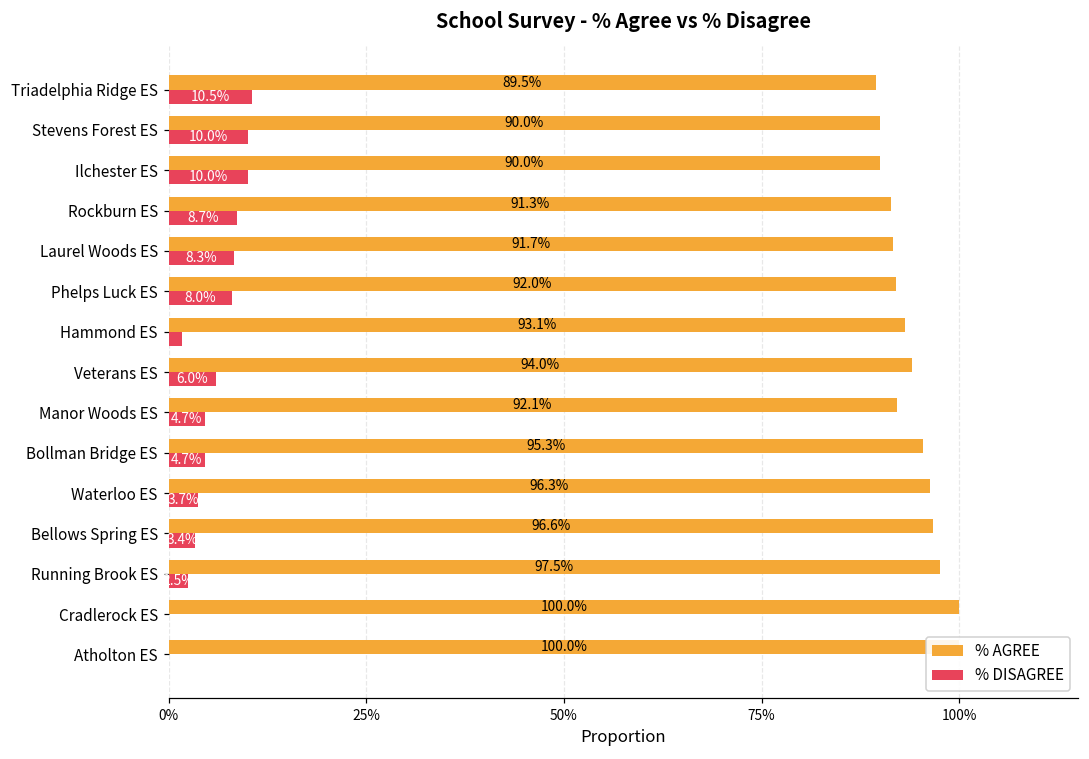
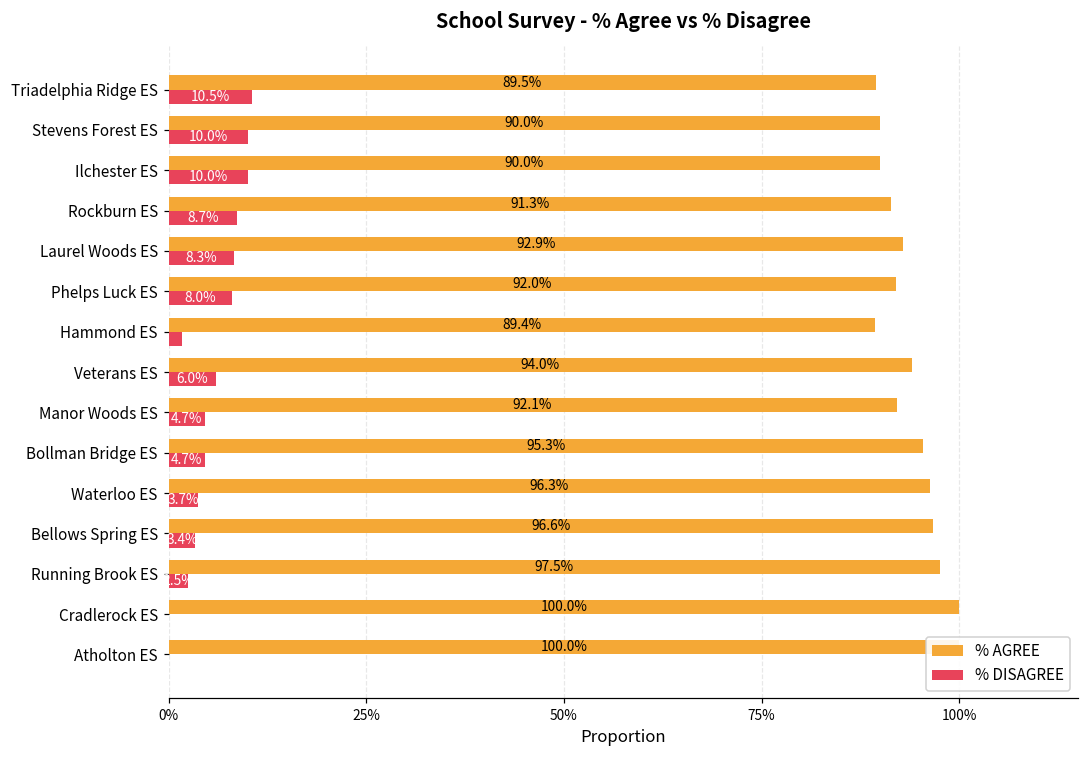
% AGREE, Laurel Woods ES: 91.7% -> 92.9%
% AGREE, Hammond ES: 93.1% -> 89.4%
